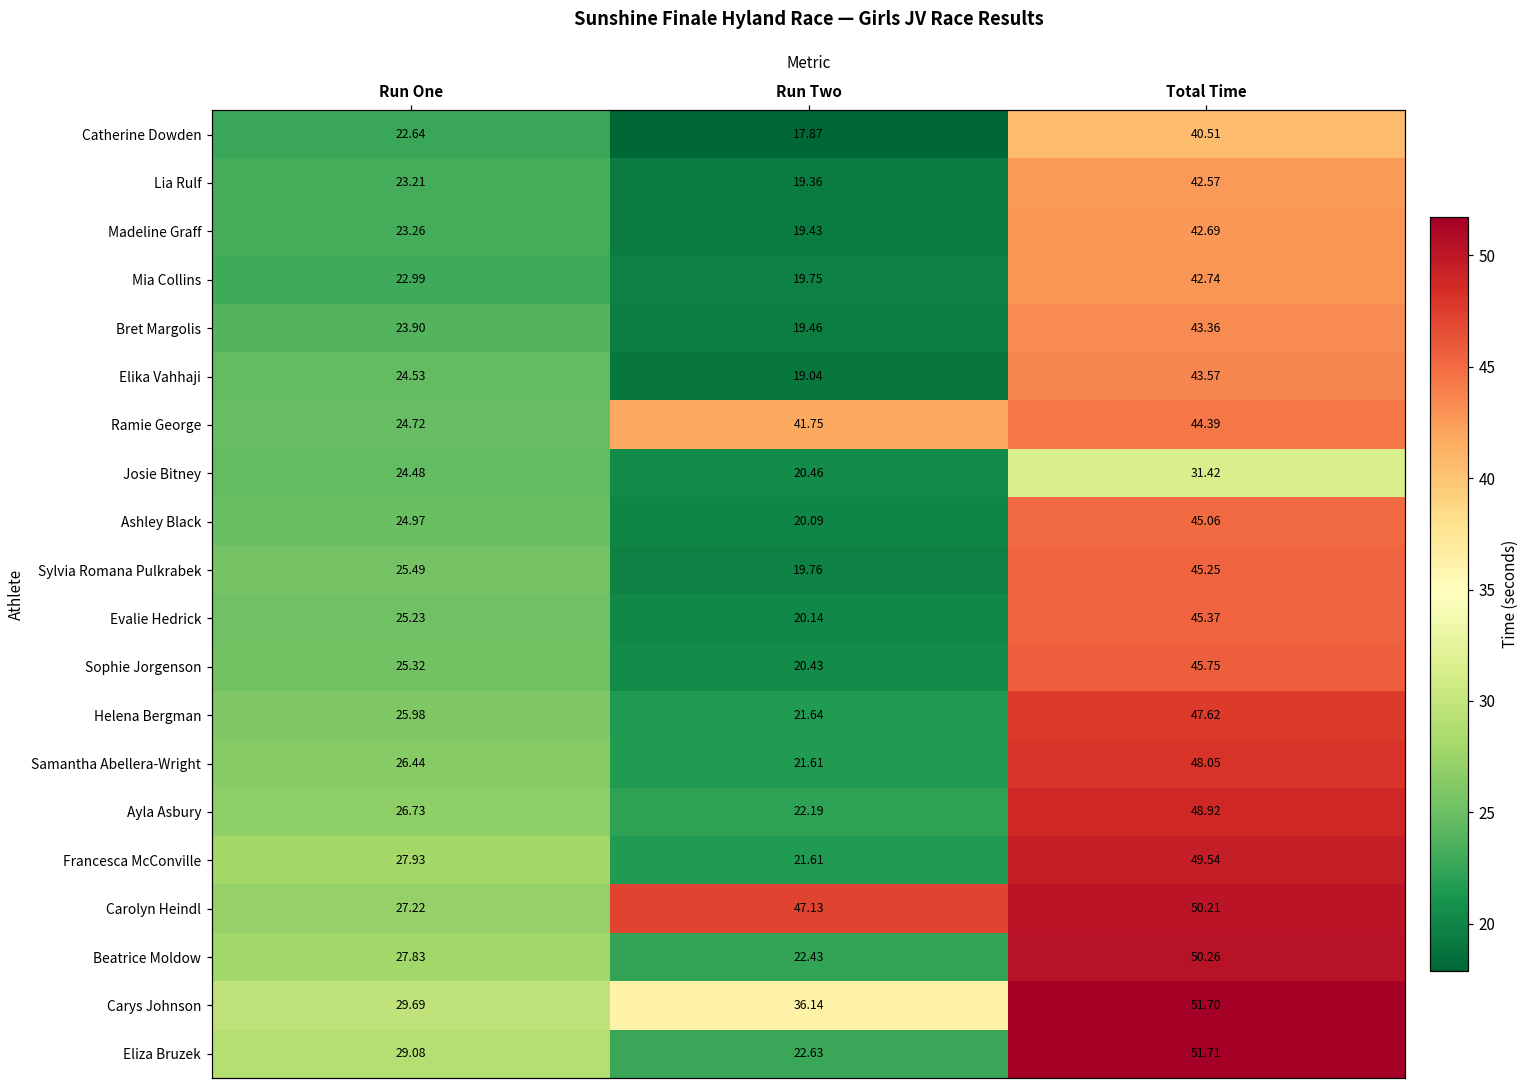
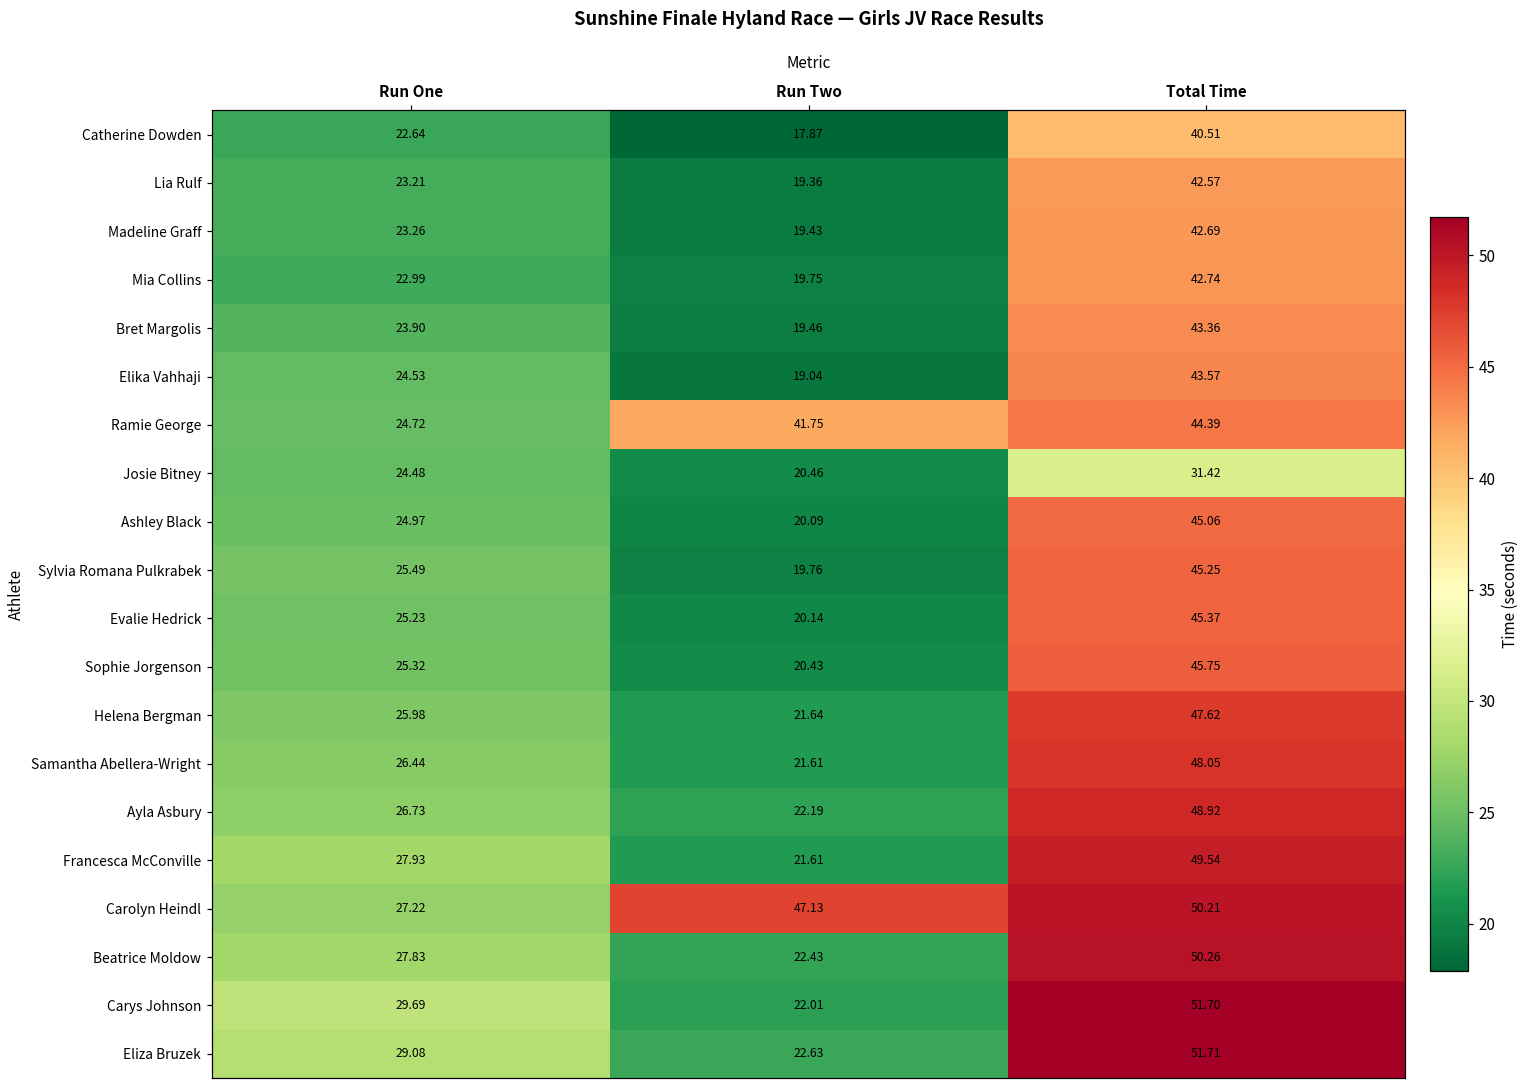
Carys Johnson, Run Two: 36.14 -> 22.01
